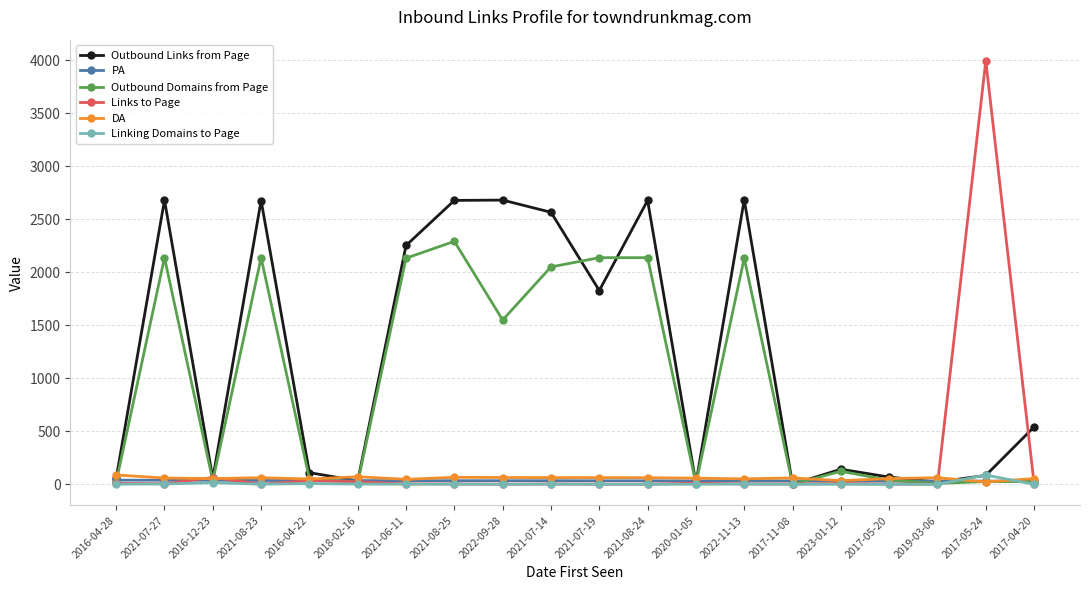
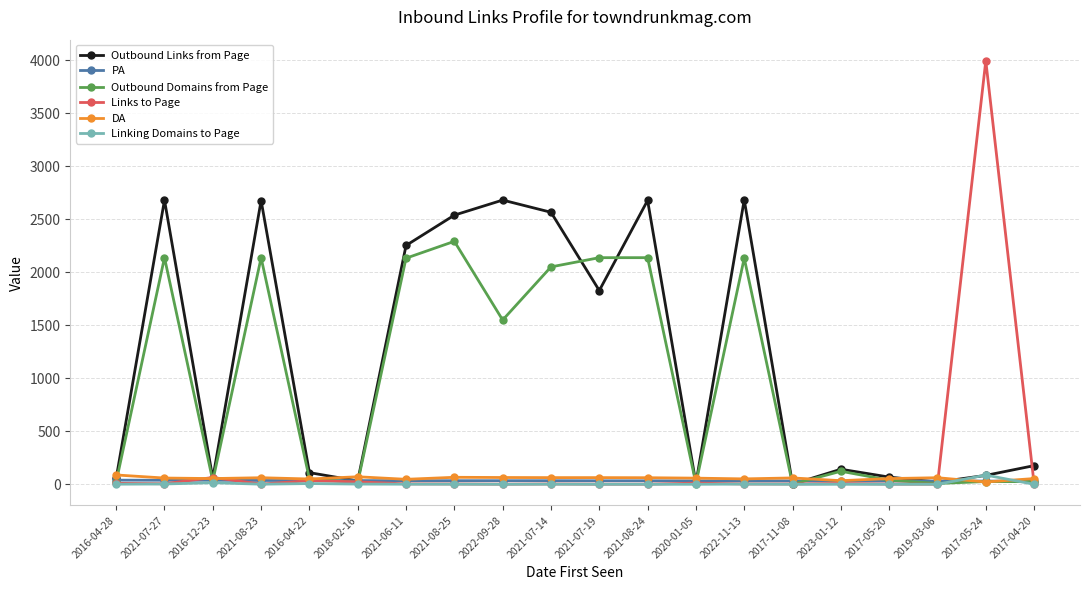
Outbound Links from Page, 2021-08-25: 2680 -> 2540
Outbound Links from Page, 2017-04-20: 540 -> 180
